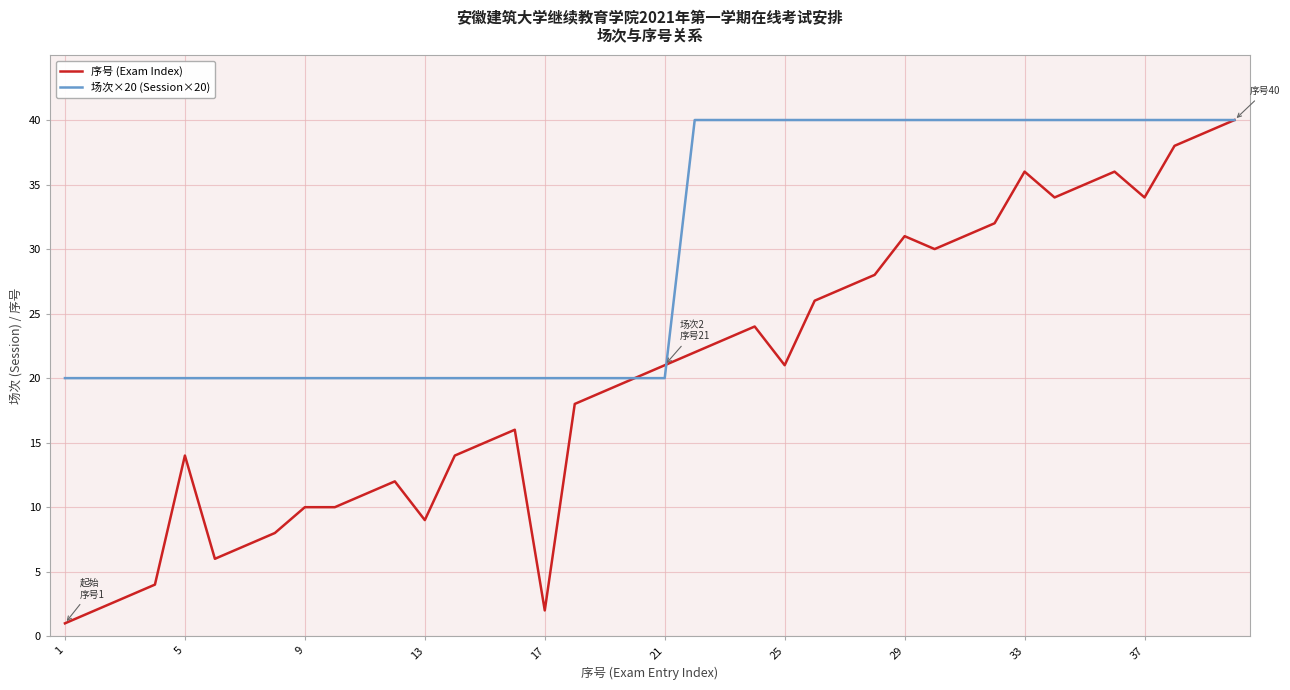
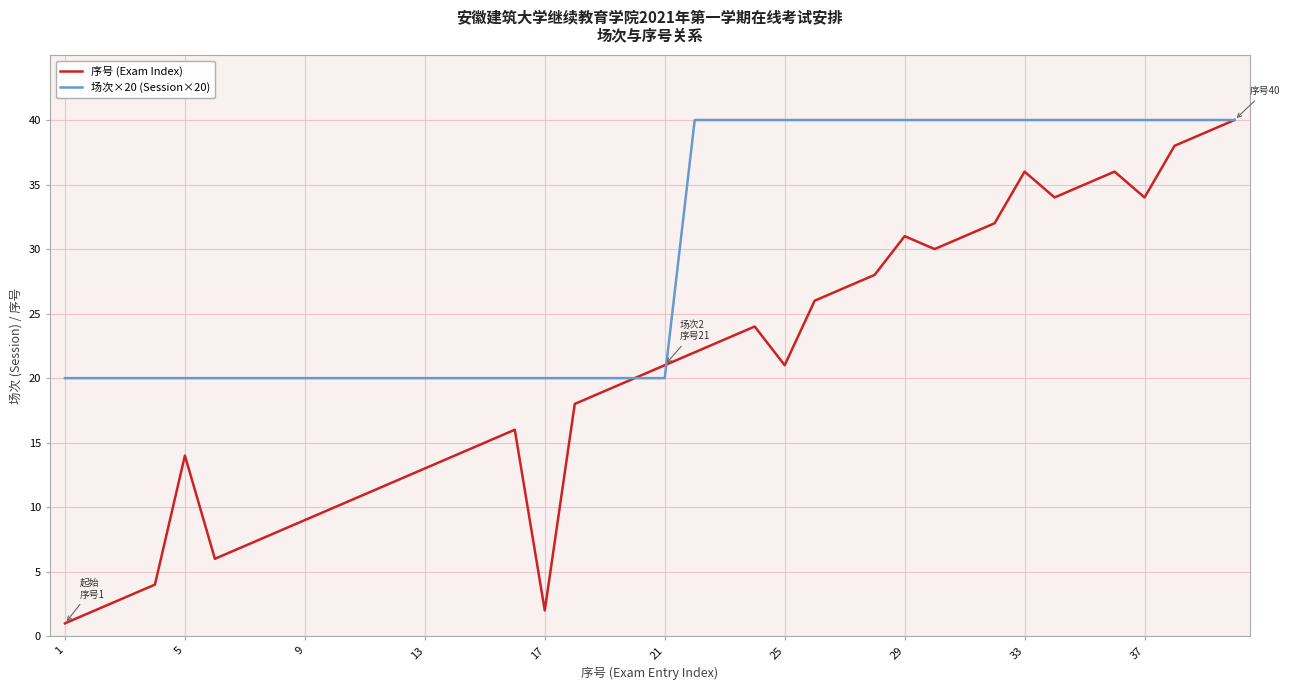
序号 (Exam Index), 9: 10 -> 9
序号 (Exam Index), 13: 9 -> 13
